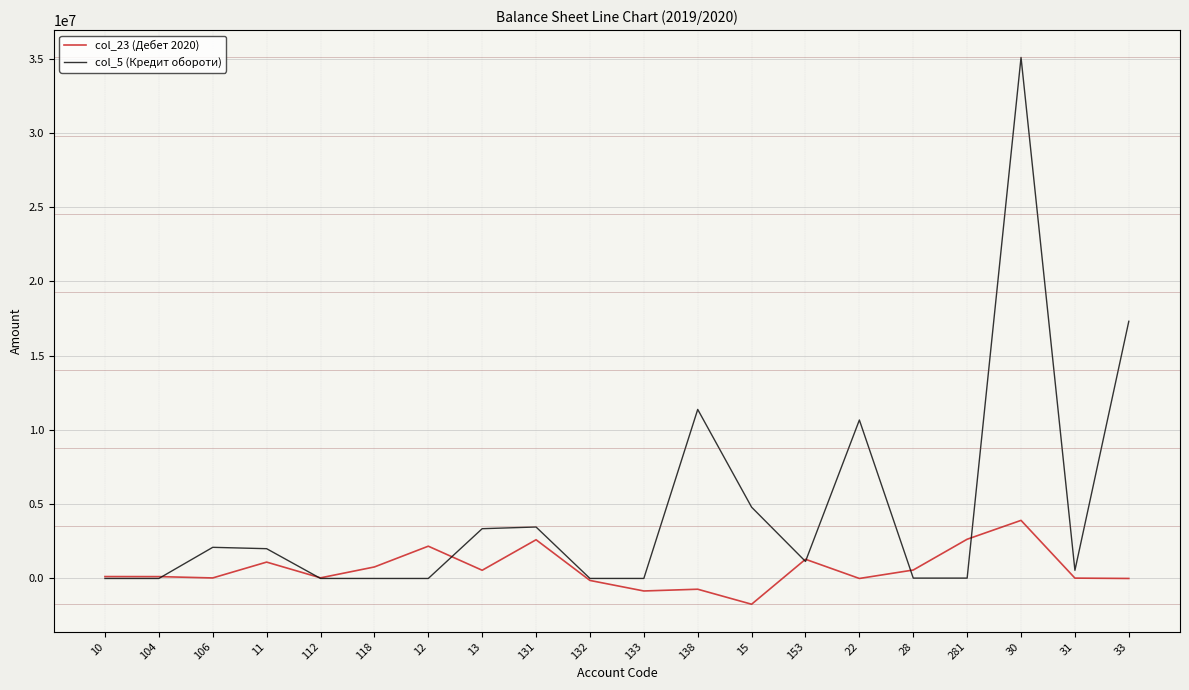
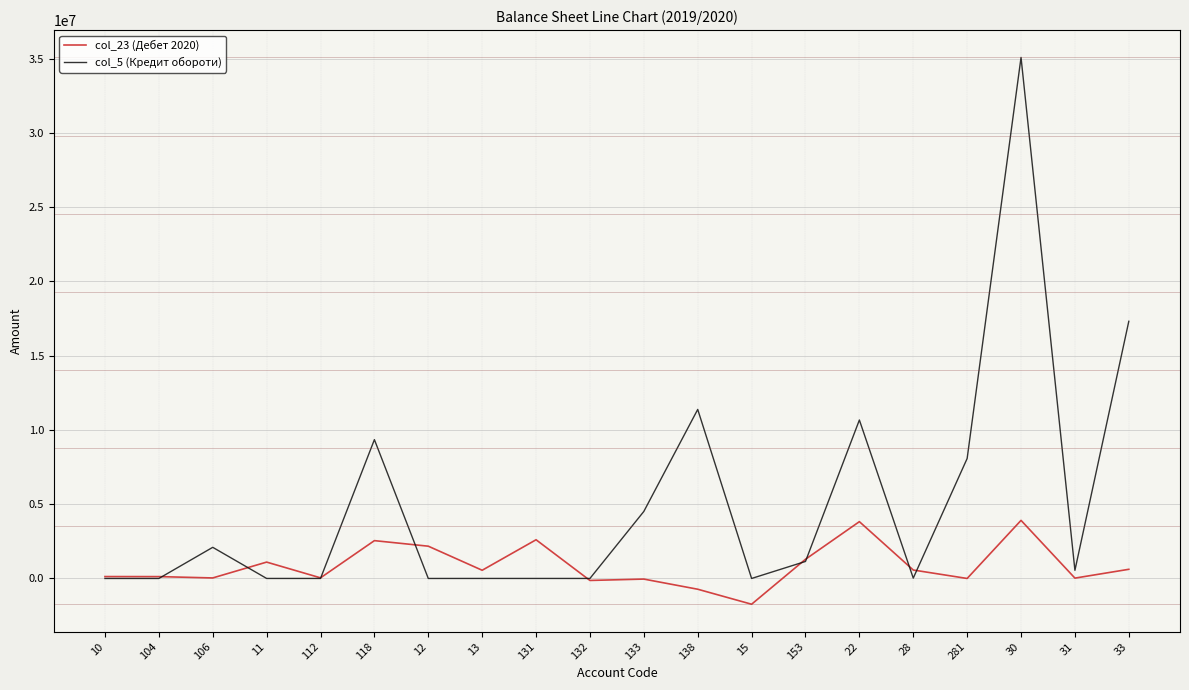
col_5 (Кредит обороти), 11: 2000000 -> 0
col_23 (Дебет 2020), 118: 800000 -> 2500000
col_5 (Кредит обороти), 118: 0 -> 9300000
col_5 (Кредит обороти), 13: 3400000 -> 0
col_5 (Кредит обороти), 131: 3500000 -> 0
col_23 (Дебет 2020), 133: -800000 -> 0
col_5 (Кредит обороти), 133: 0 -> 4500000
col_5 (Кредит обороти), 15: 4800000 -> 0
col_23 (Дебет 2020), 22: 0 -> 3800000
col_23 (Дебет 2020), 281: 2600000 -> 0
col_5 (Кредит обороти), 281: 0 -> 8100000
col_23 (Дебет 2020), 33: 0 -> 600000
